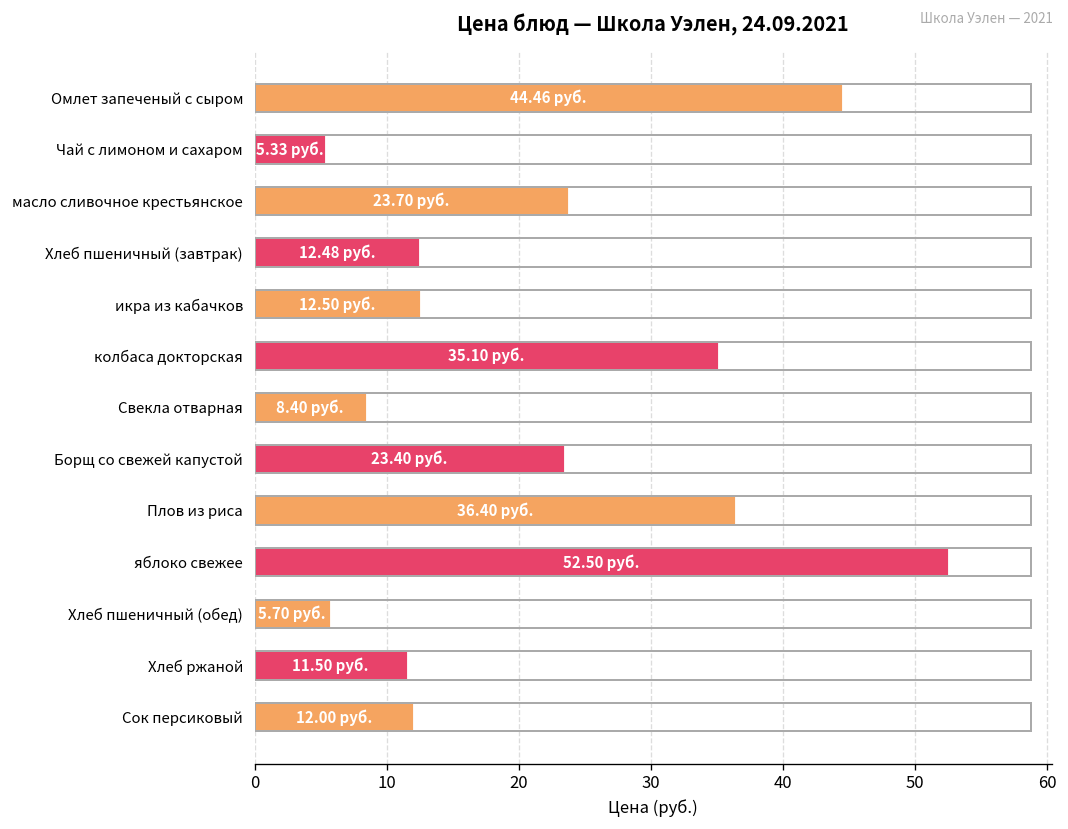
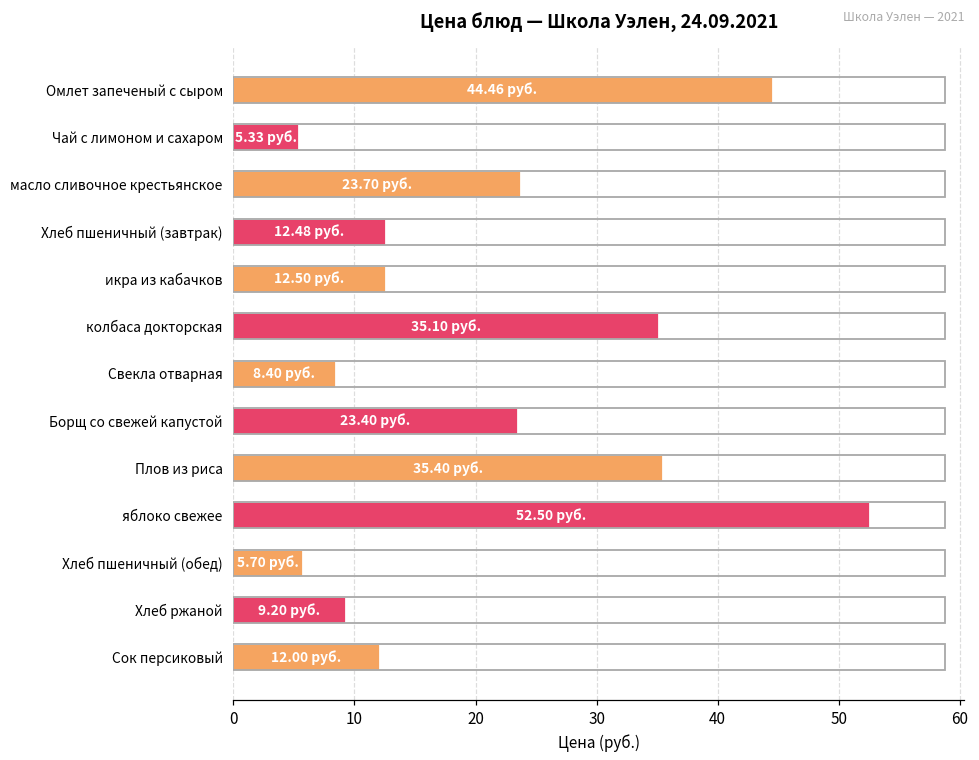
Плов из риса: 36.40 -> 35.40
Хлеб ржаной: 11.50 -> 9.20
